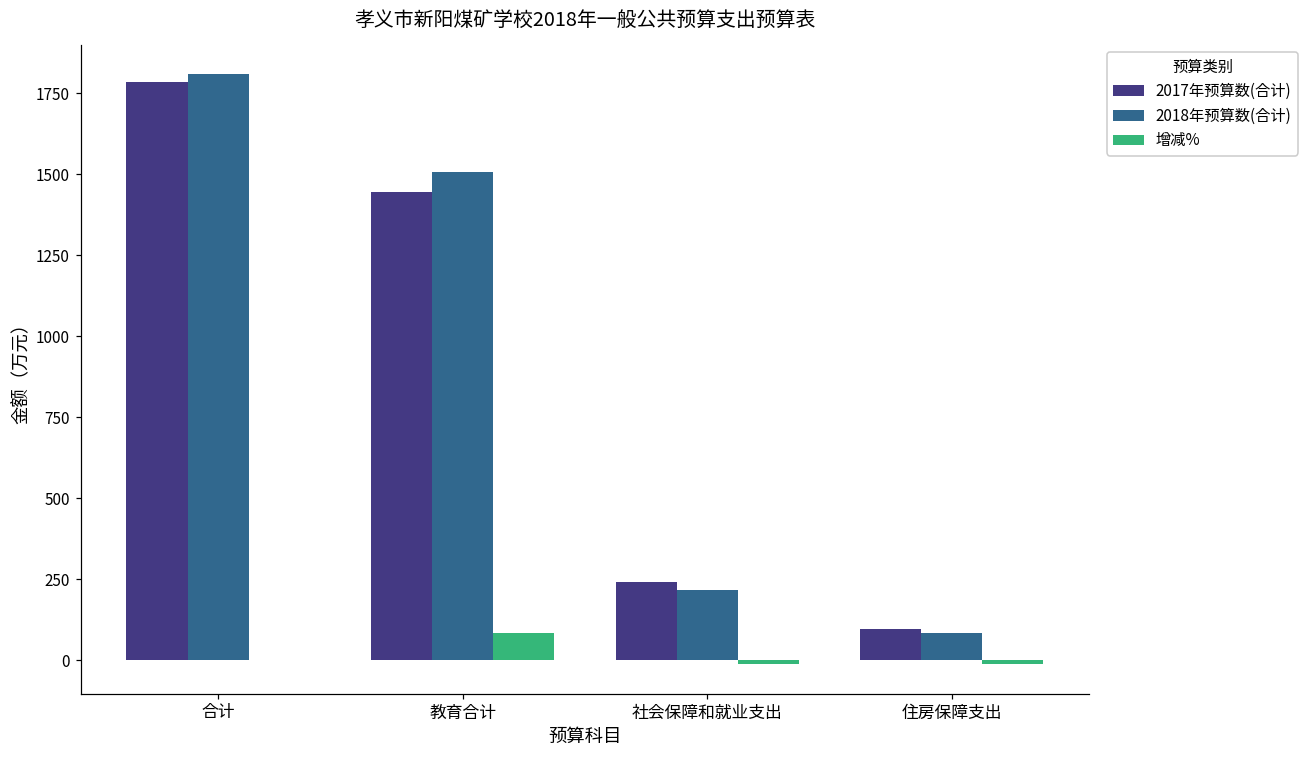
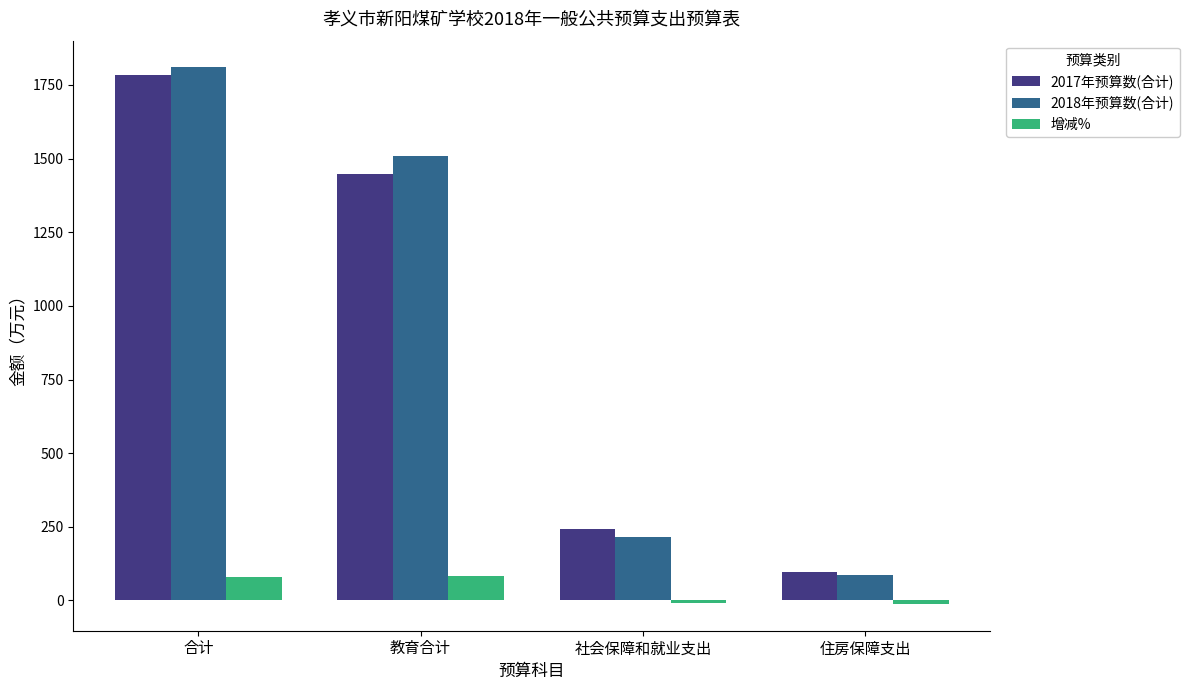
增减%, 合计: 0 -> 80
